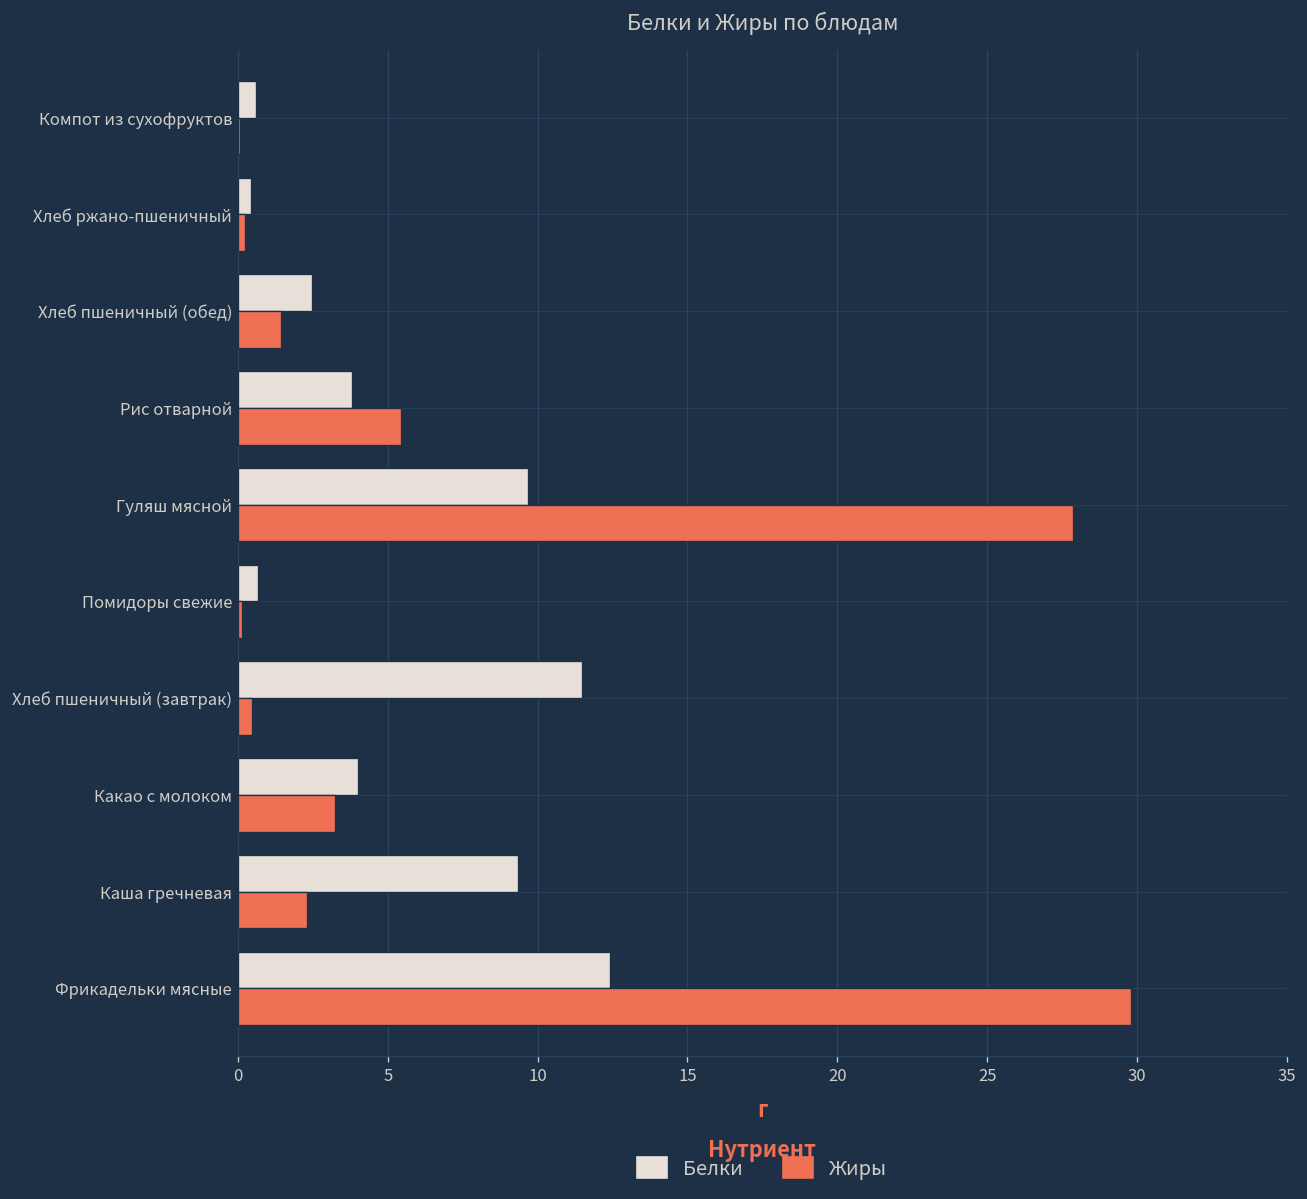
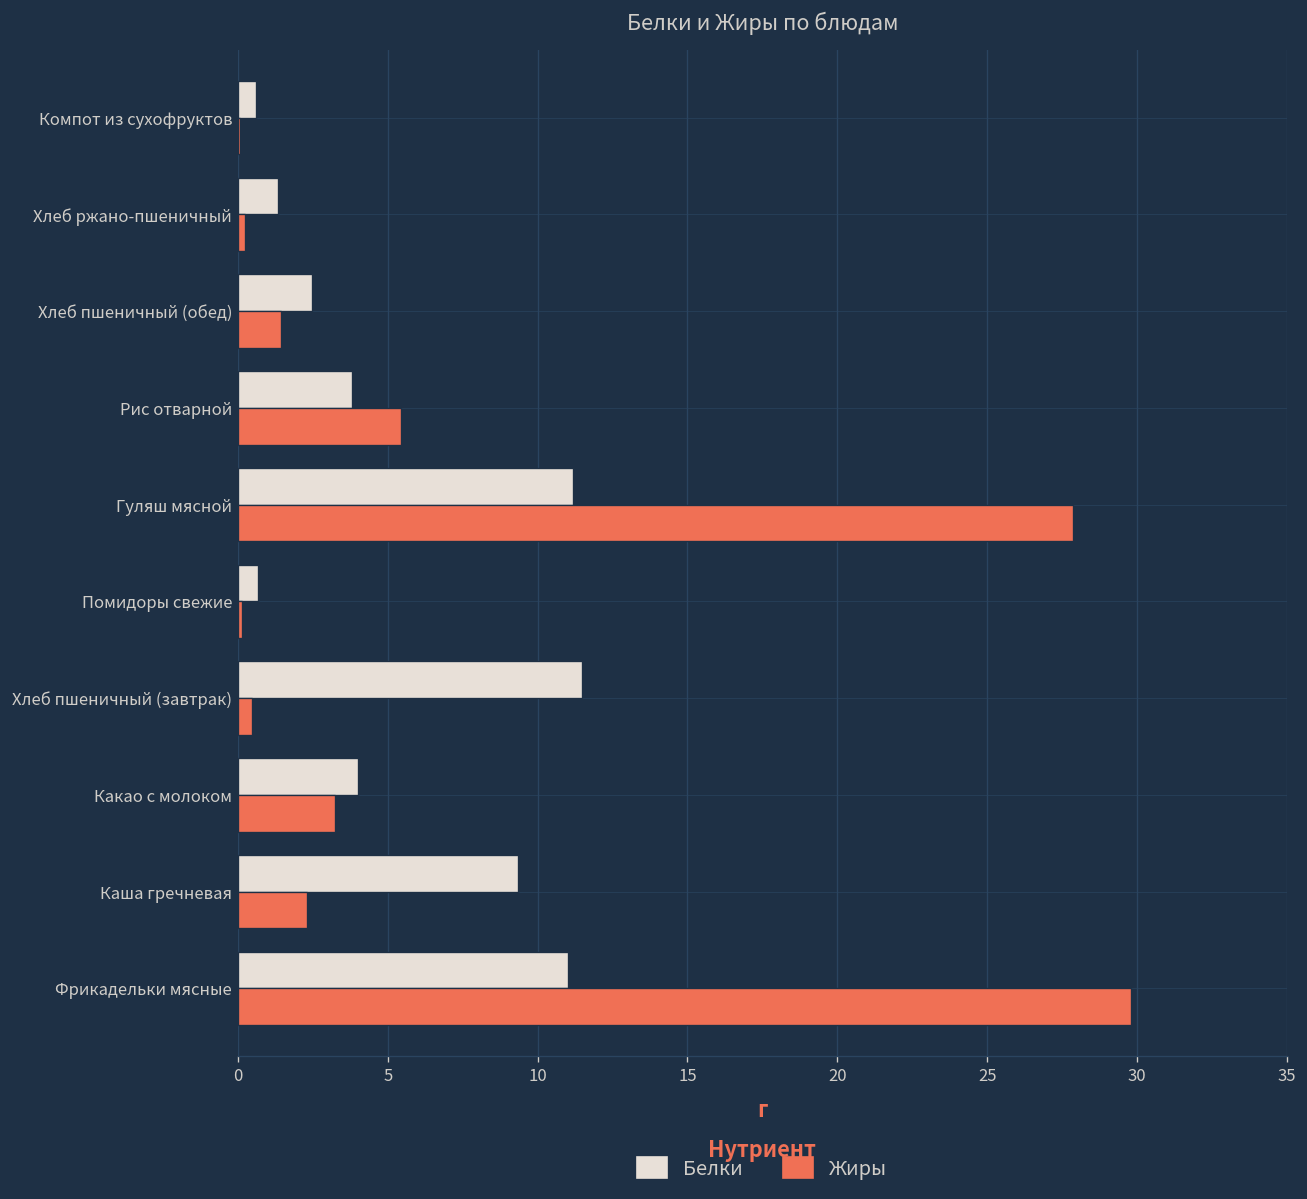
Белки, Хлеб ржано-пшеничный: 0.4 -> 1.3
Белки, Гуляш мясной: 9.7 -> 11.2
Белки, Фрикадельки мясные: 12.4 -> 11.0
